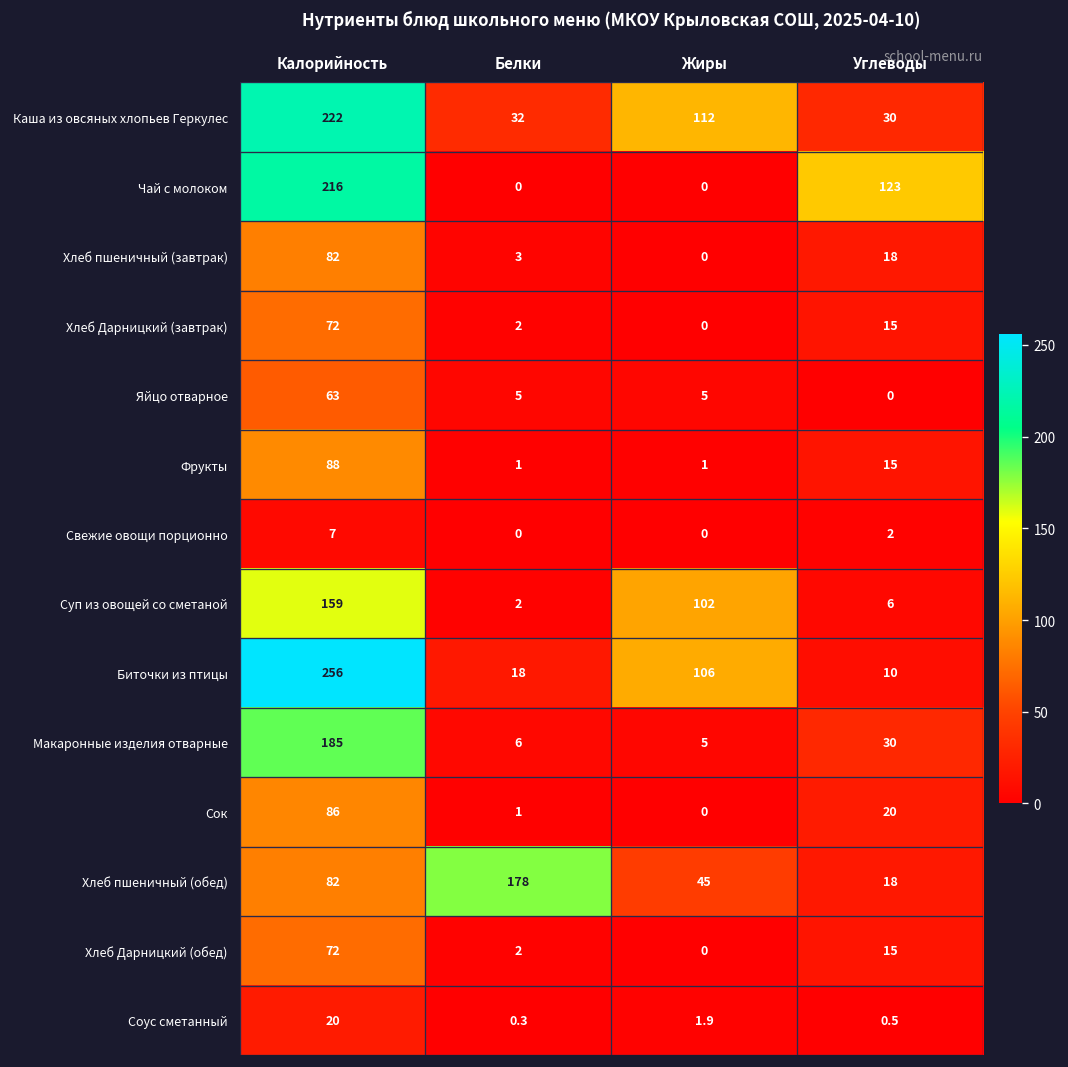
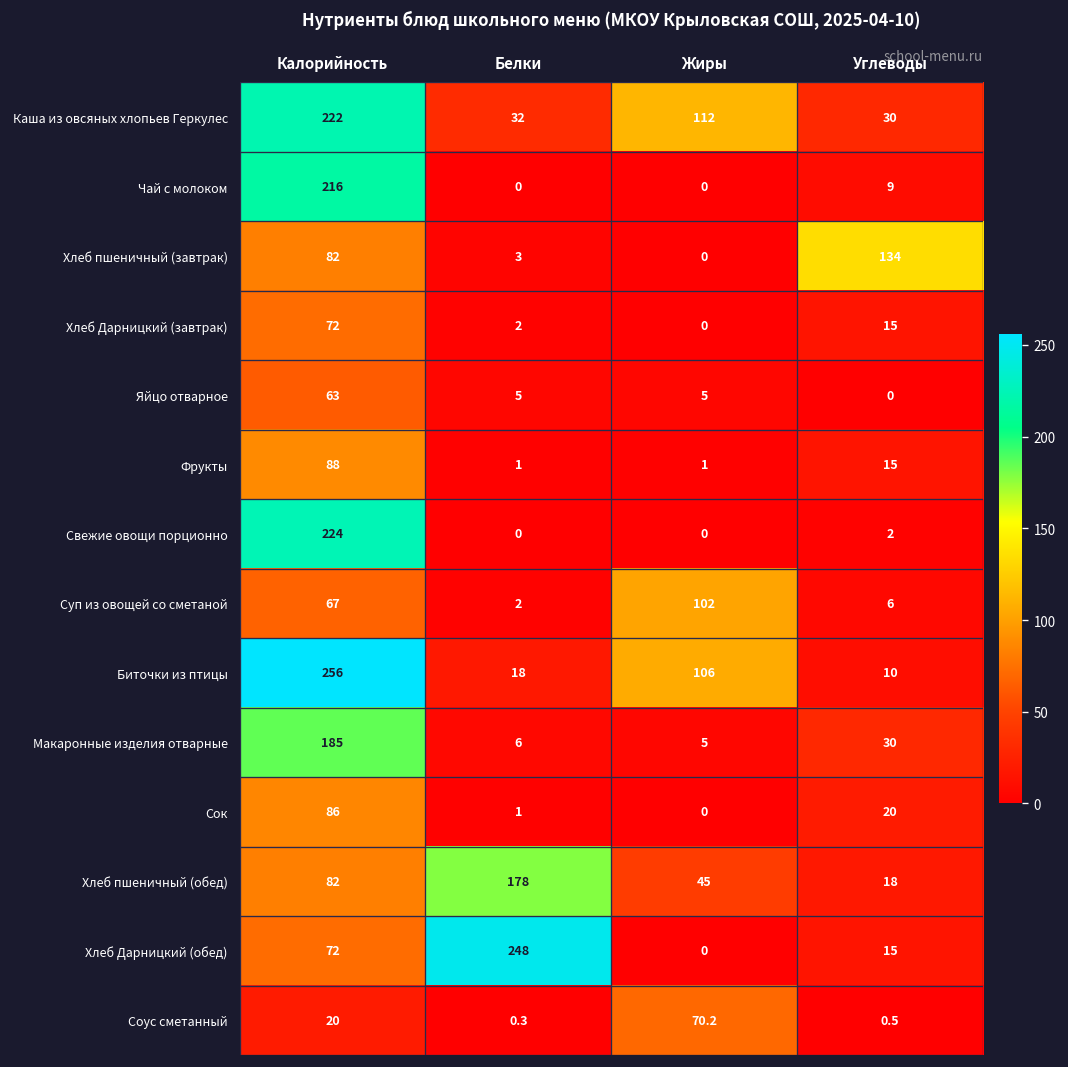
Чай с молоком, Углеводы: 123 -> 9
Хлеб пшеничный (завтрак), Углеводы: 18 -> 134
Свежие овощи порционно, Калорийность: 7 -> 224
Суп из овощей со сметаной, Калорийность: 159 -> 67
Хлеб Дарницкий (обед), Белки: 2 -> 248
Соус сметанный, Жиры: 1.9 -> 70.2
